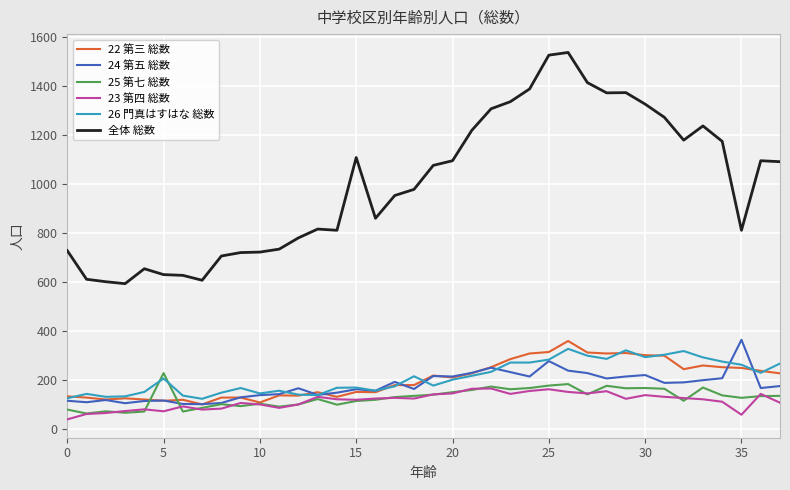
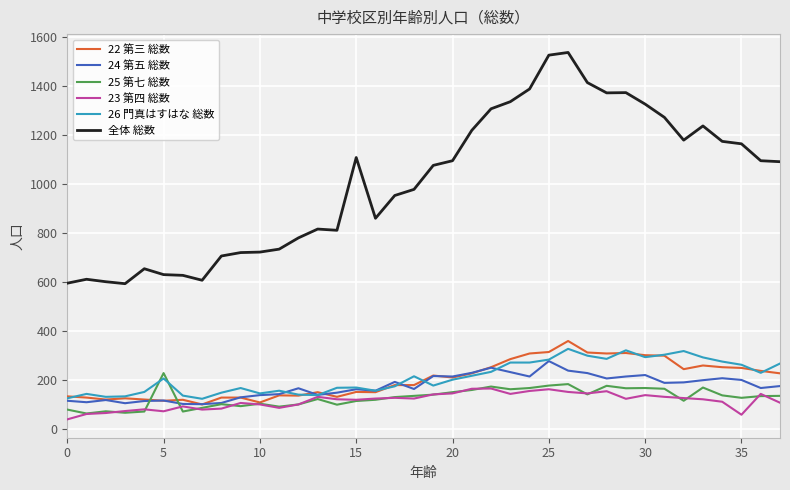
全体 総数, 0: 730 -> 590
24 第五 総数, 35: 360 -> 200
全体 総数, 35: 810 -> 1160
